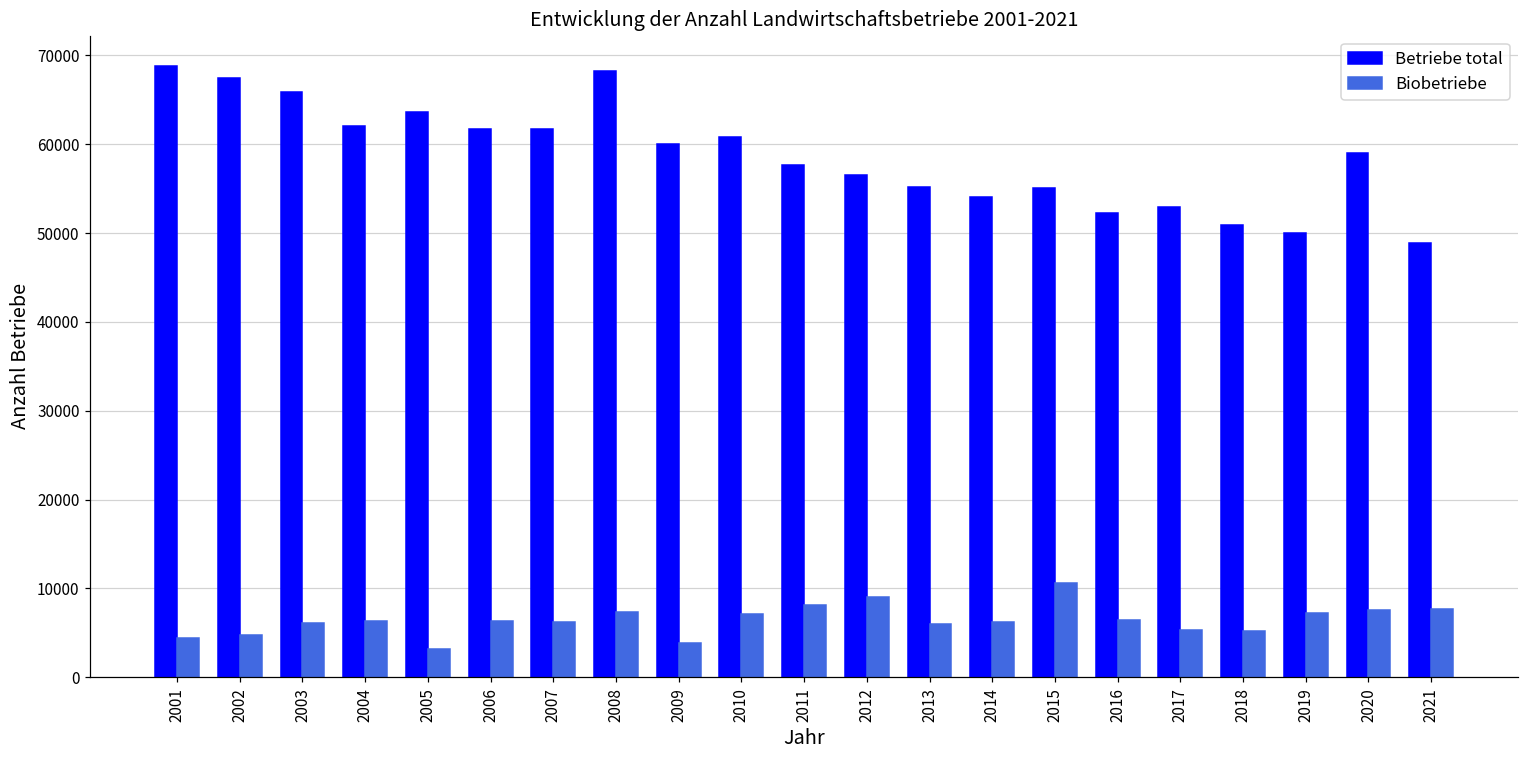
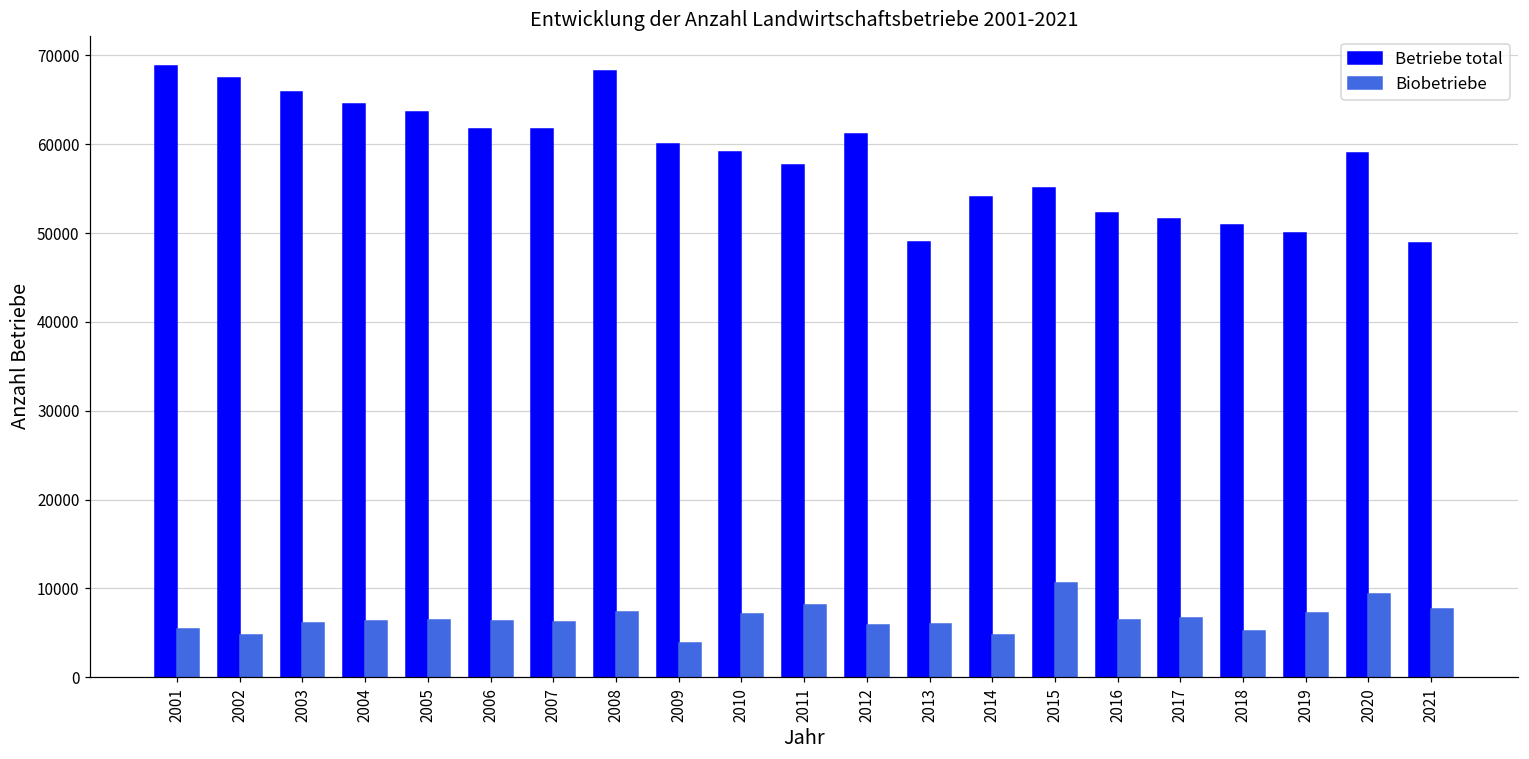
Biobetriebe, 2001: 4000 -> 5000
Betriebe total, 2004: 62000 -> 64000
Biobetriebe, 2005: 3000 -> 6000
Betriebe total, 2010: 61000 -> 59000
Betriebe total, 2012: 57000 -> 61000
Biobetriebe, 2012: 9000 -> 6000
Betriebe total, 2013: 55000 -> 49000
Biobetriebe, 2014: 6000 -> 5000
Betriebe total, 2017: 53000 -> 52000
Biobetriebe, 2017: 5000 -> 7000
Biobetriebe, 2020: 8000 -> 9000
